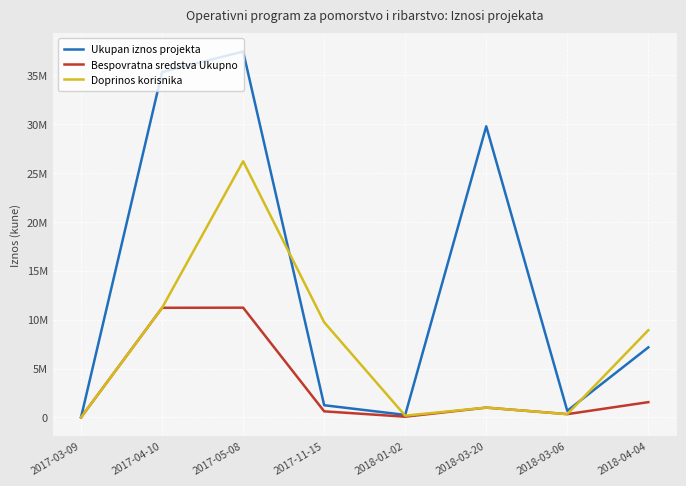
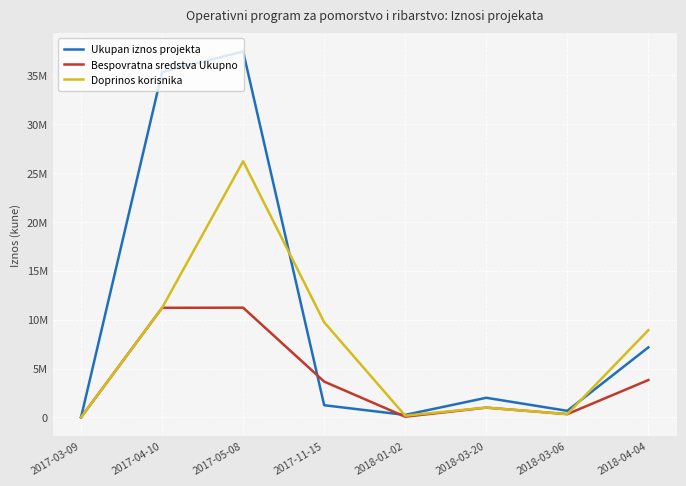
Bespovratna sredstva Ukupno, 2017-11-15: 1000000 -> 4000000
Ukupan iznos projekta, 2018-03-20: 30000000 -> 2000000
Bespovratna sredstva Ukupno, 2018-04-04: 2000000 -> 4000000
